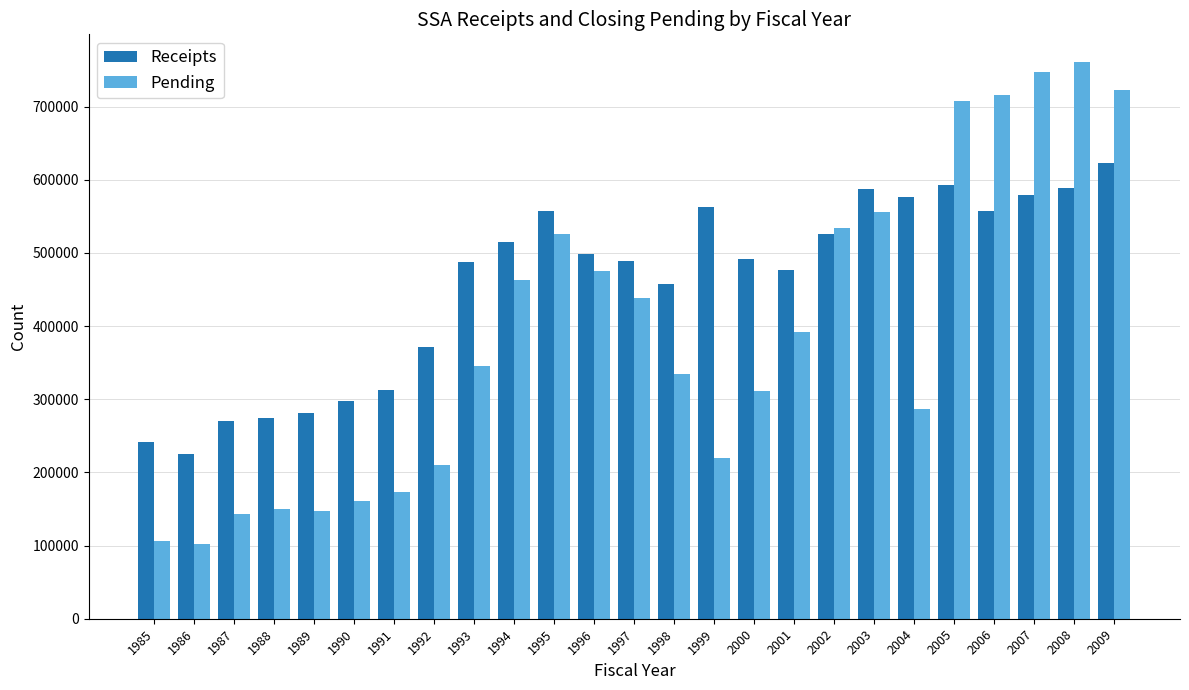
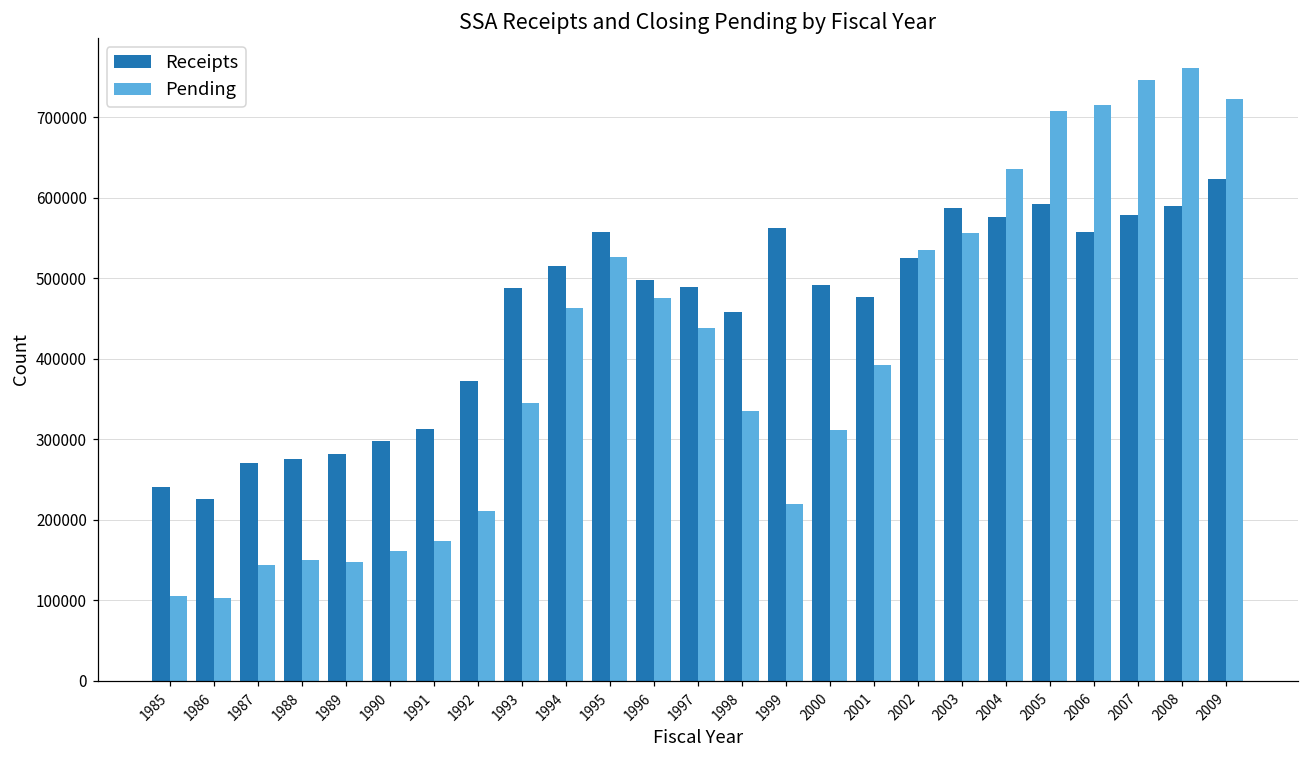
Pending, 2004: 290000 -> 640000
